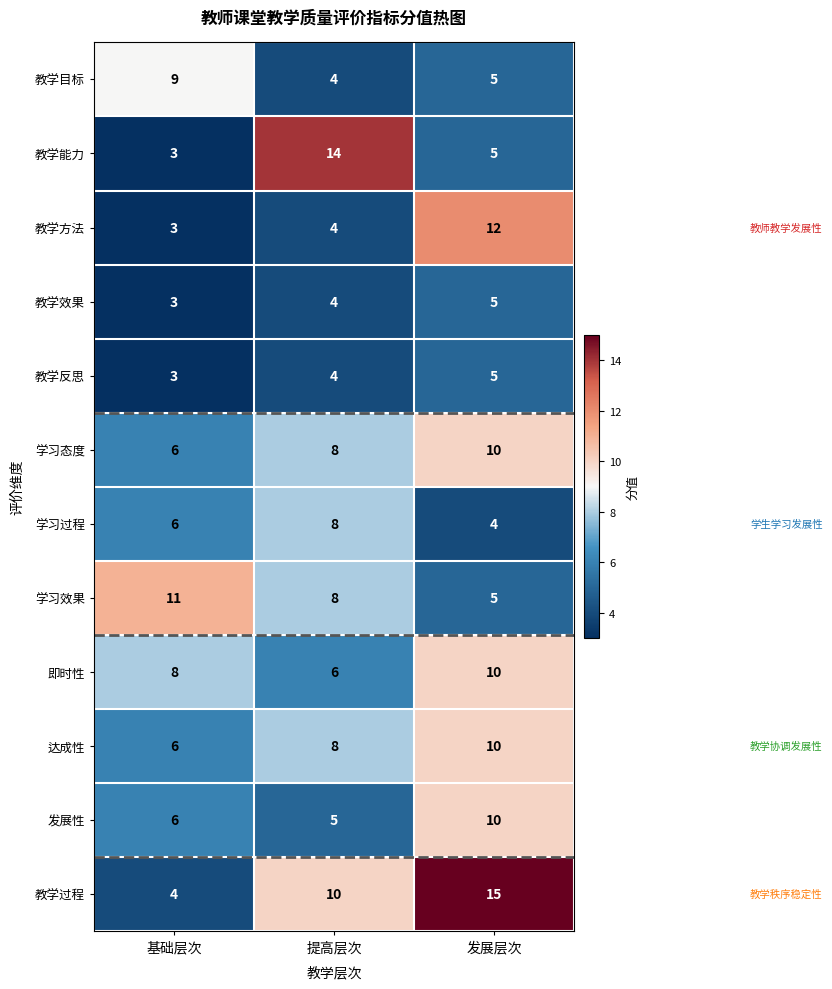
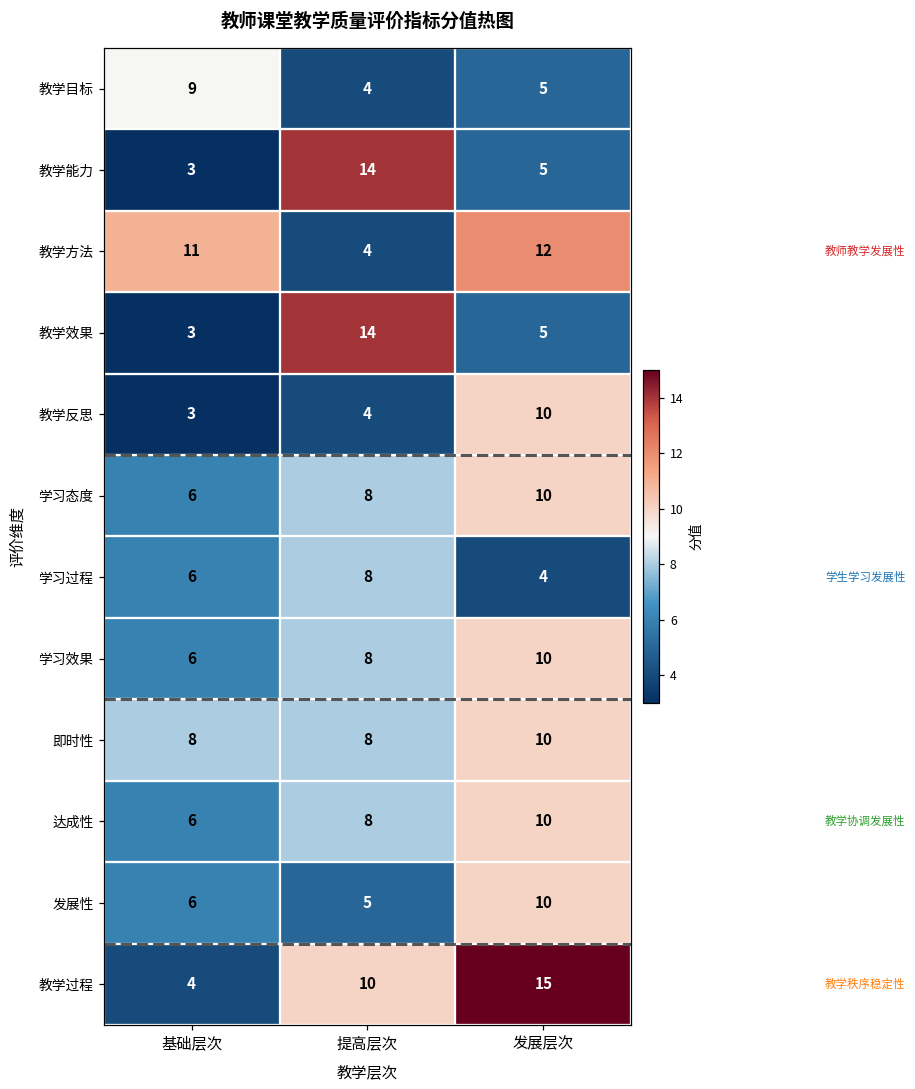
教学方法, 基础层次: 3 -> 11
教学效果, 提高层次: 4 -> 14
教学反思, 发展层次: 5 -> 10
学习效果, 基础层次: 11 -> 6
学习效果, 发展层次: 5 -> 10
即时性, 提高层次: 6 -> 8
